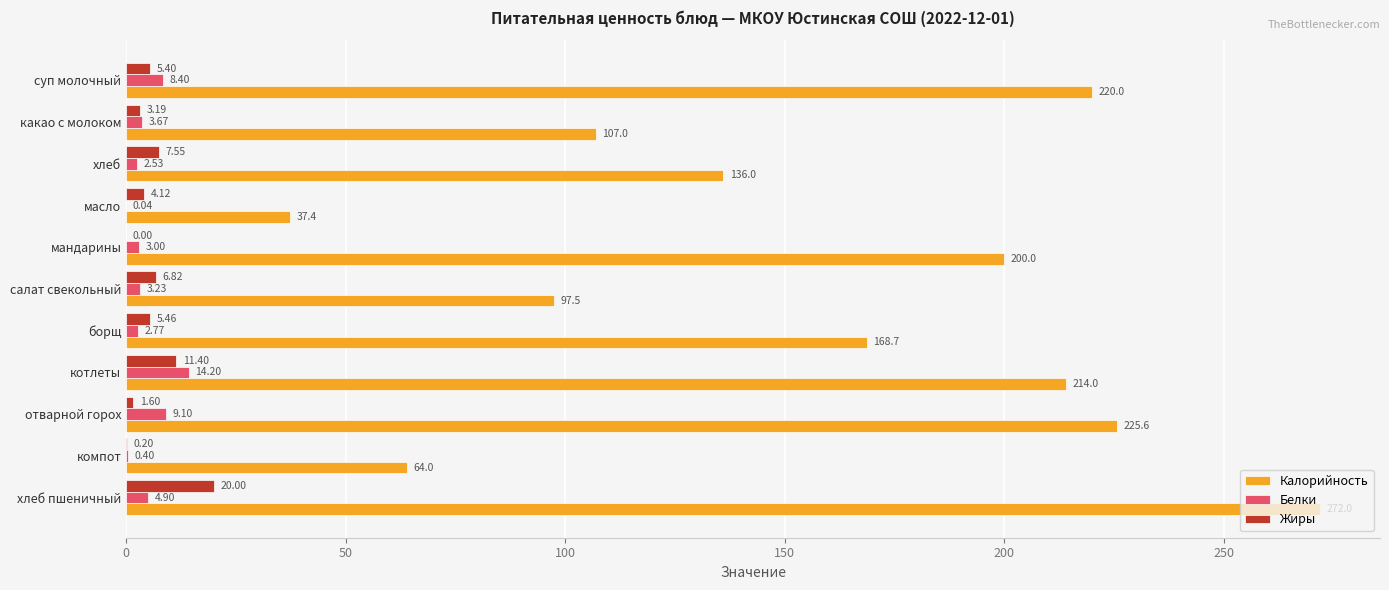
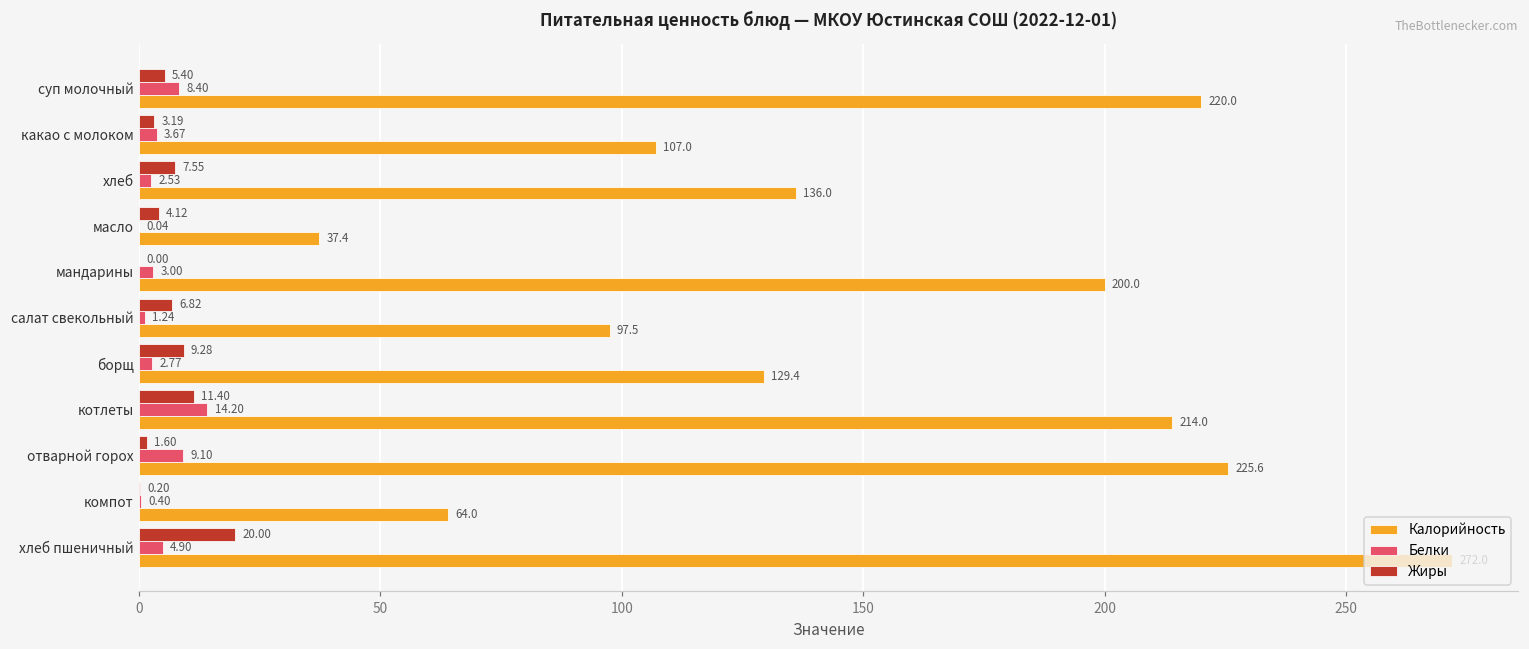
Белки, салат свекольный: 3.23 -> 1.24
Жиры, борщ: 5.46 -> 9.28
Калорийность, борщ: 168.7 -> 129.4
